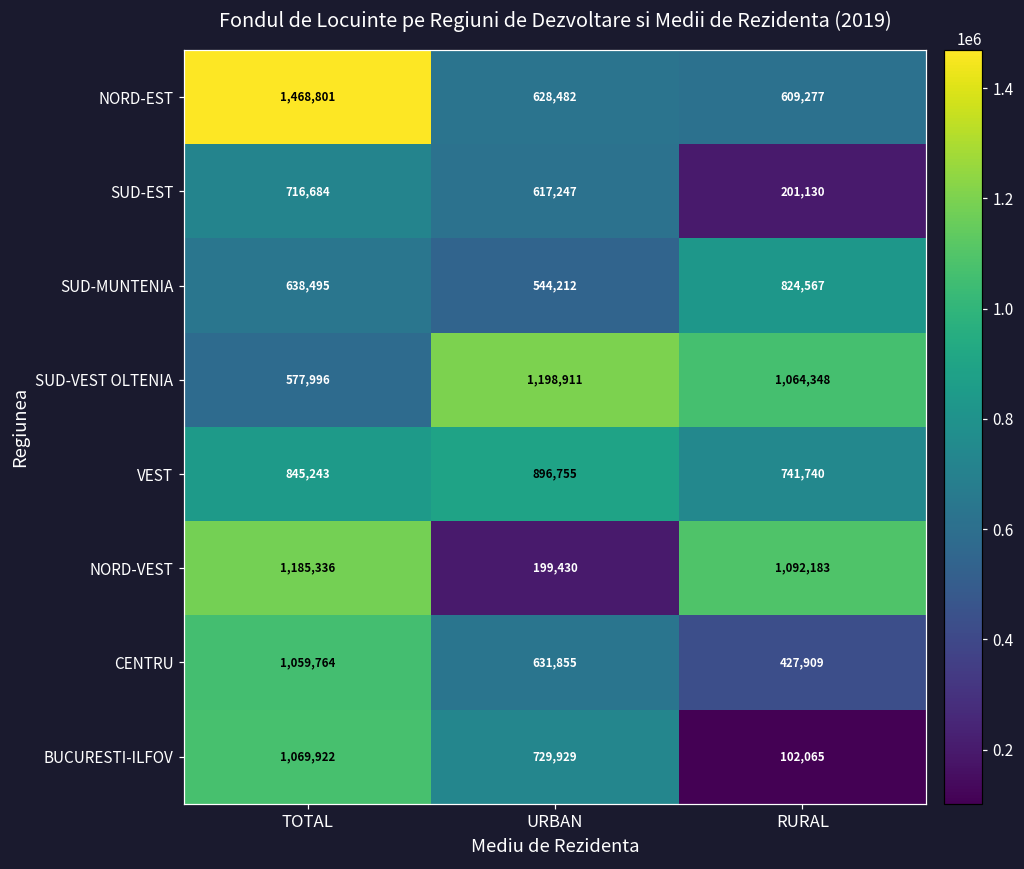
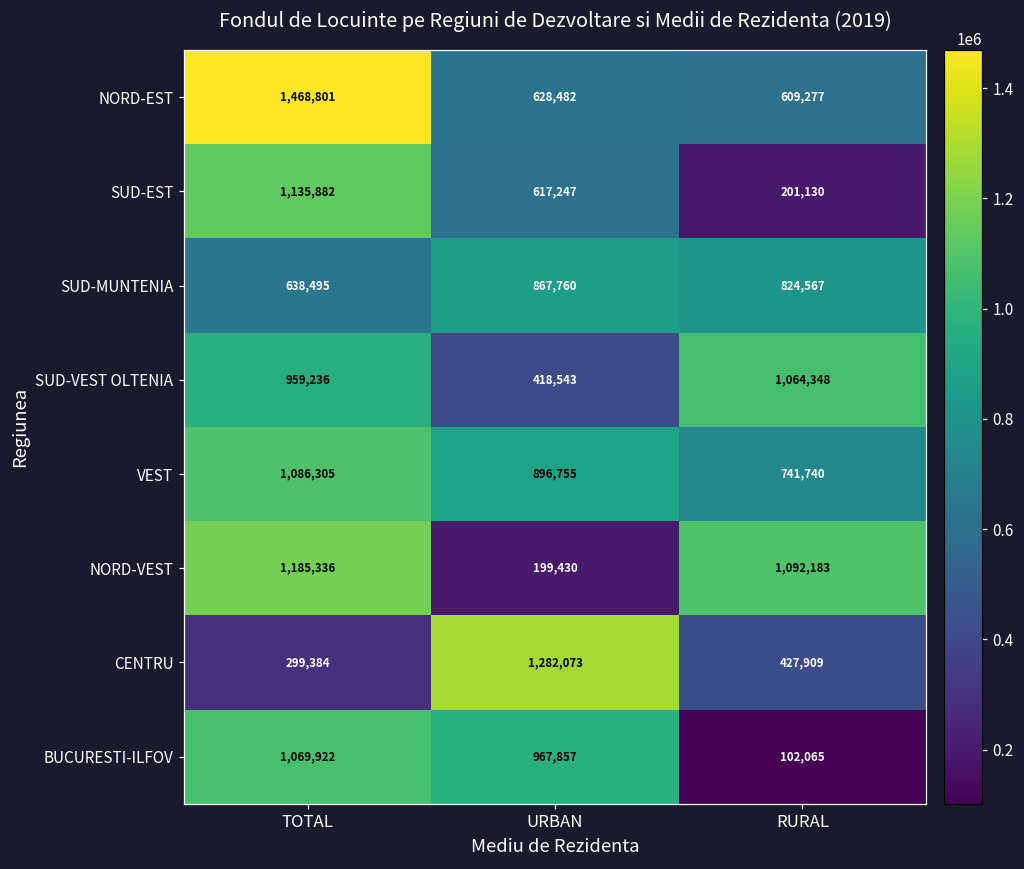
SUD-EST, TOTAL: 716,684 -> 1,135,882
SUD-MUNTENIA, URBAN: 544,212 -> 867,760
SUD-VEST OLTENIA, TOTAL: 577,996 -> 959,236
SUD-VEST OLTENIA, URBAN: 1,198,911 -> 418,543
VEST, TOTAL: 845,243 -> 1,086,305
CENTRU, TOTAL: 1,059,764 -> 299,384
CENTRU, URBAN: 631,855 -> 1,282,073
BUCURESTI-ILFOV, URBAN: 729,929 -> 967,857
